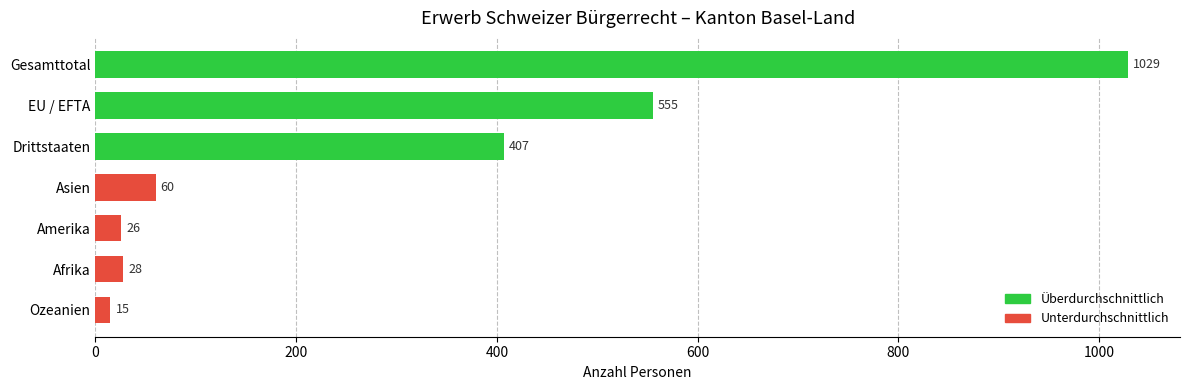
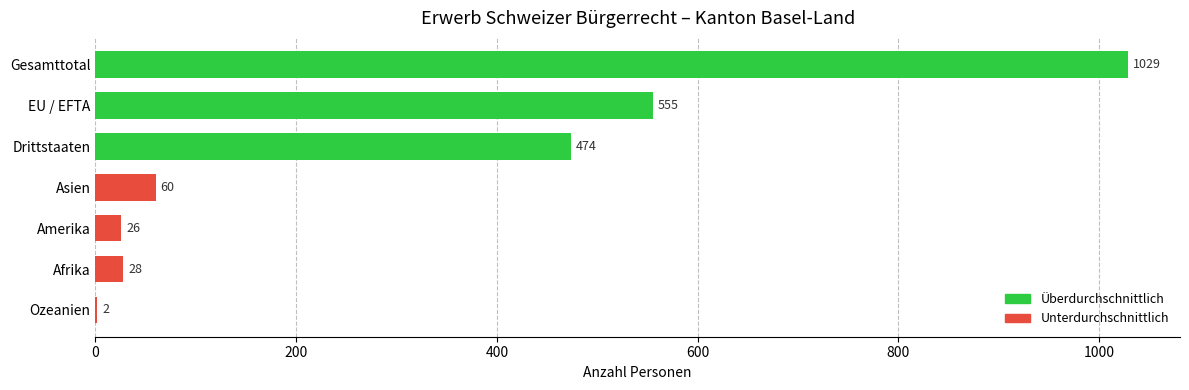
Drittstaaten: 407 -> 474
Ozeanien: 15 -> 2
